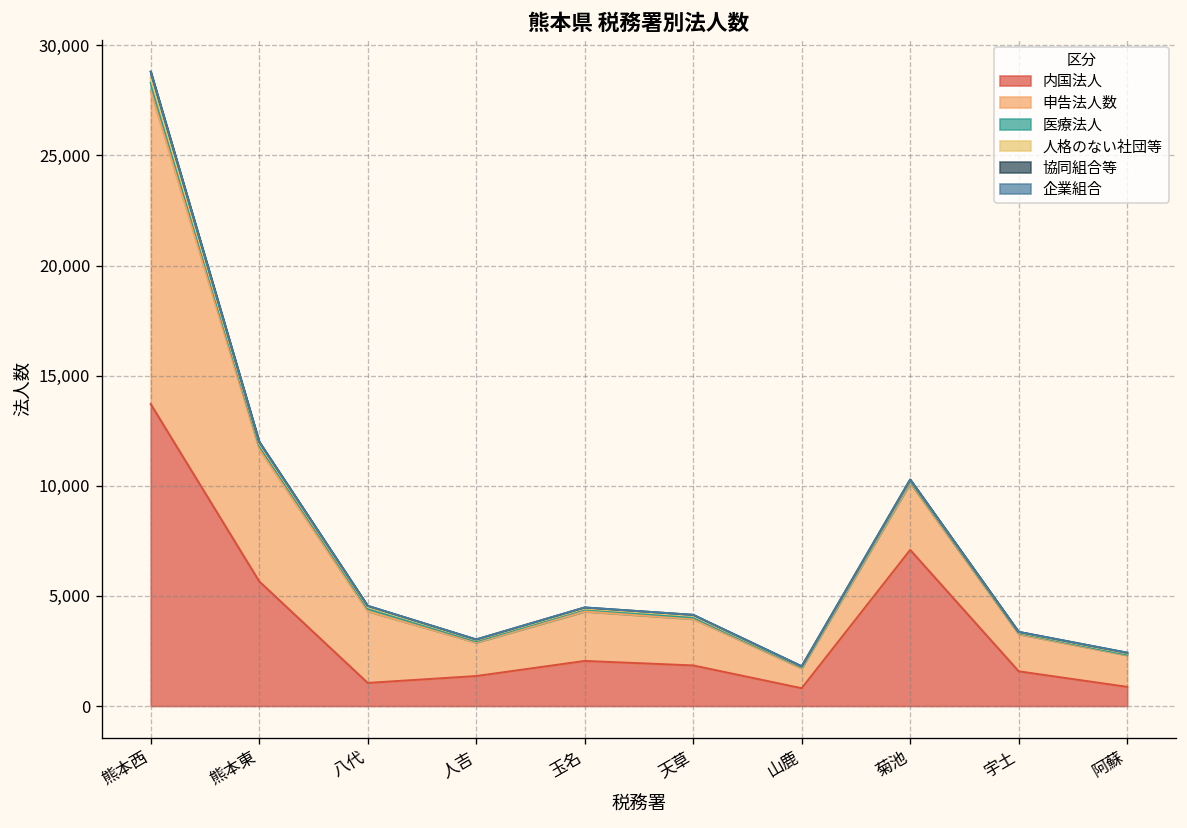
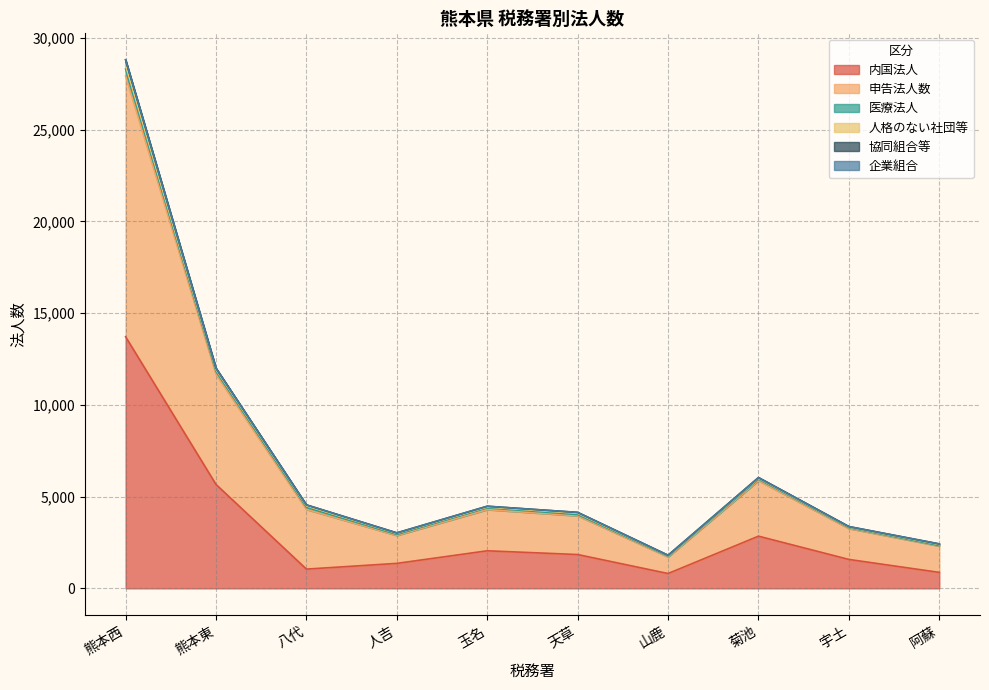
内国法人, 菊池: 7,100 -> 2,800
